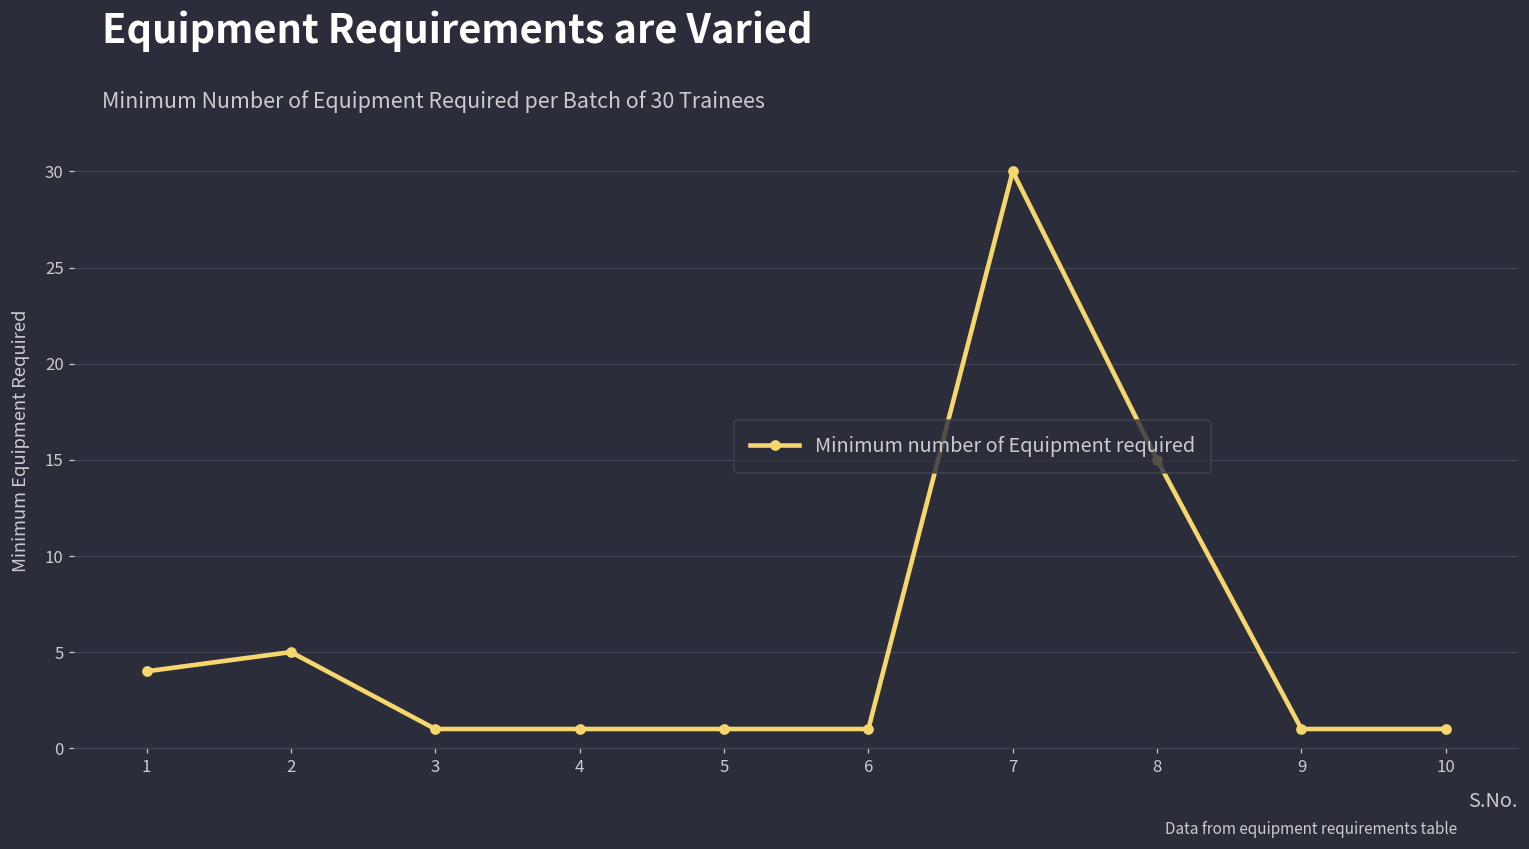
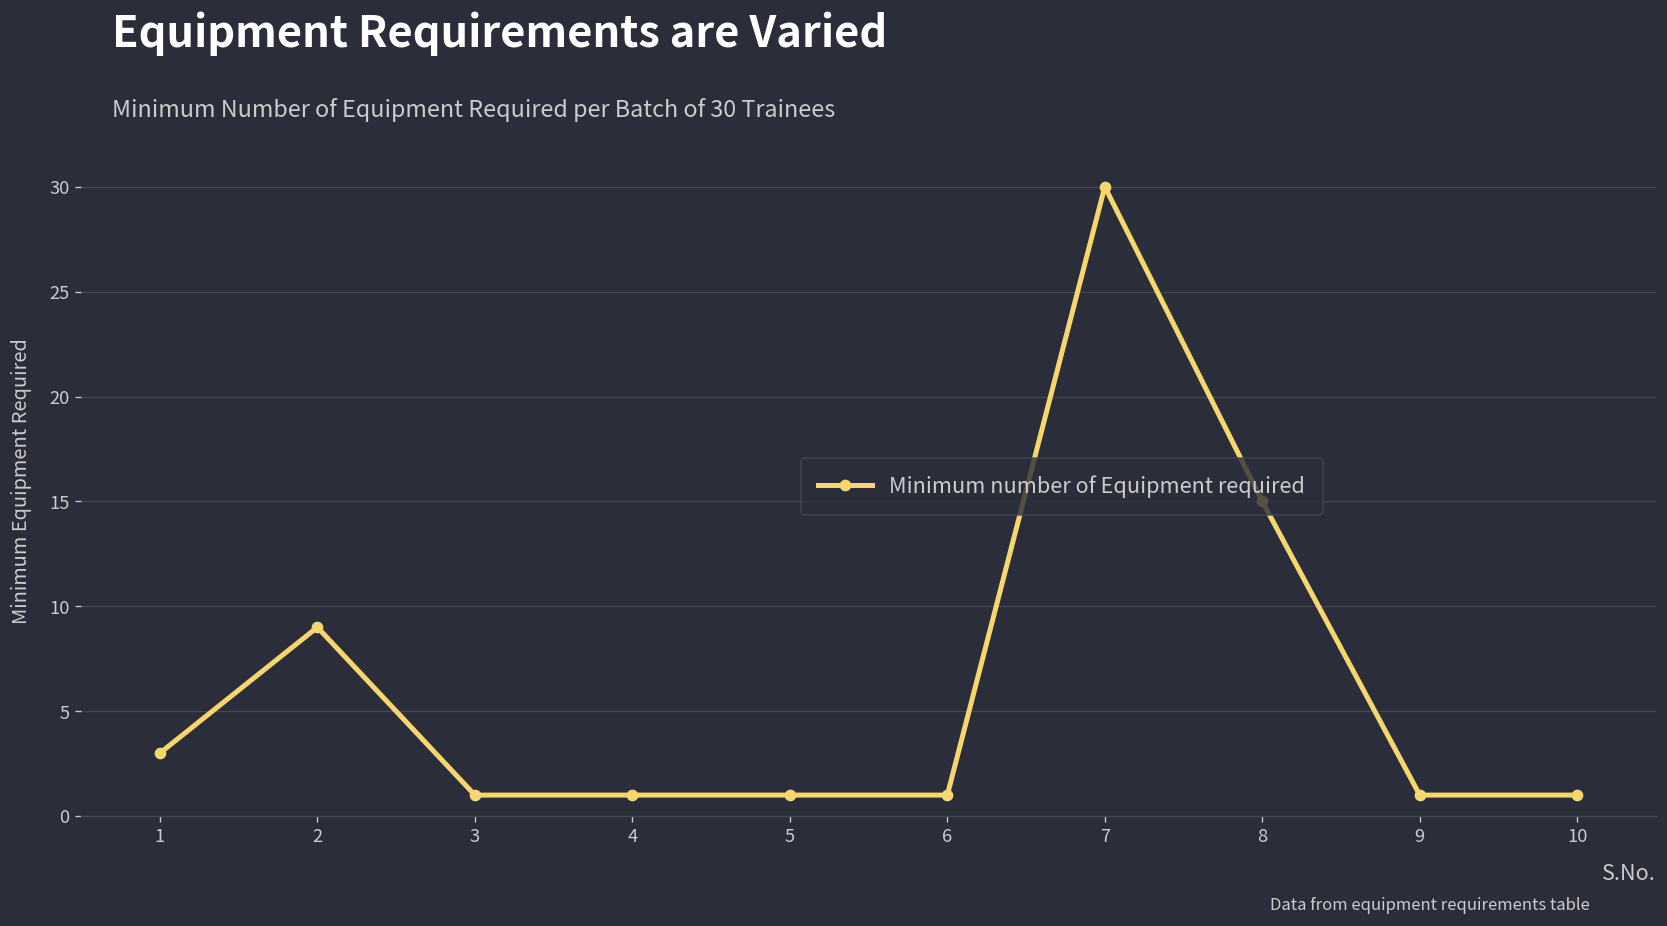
1: 4 -> 3
2: 5 -> 9
